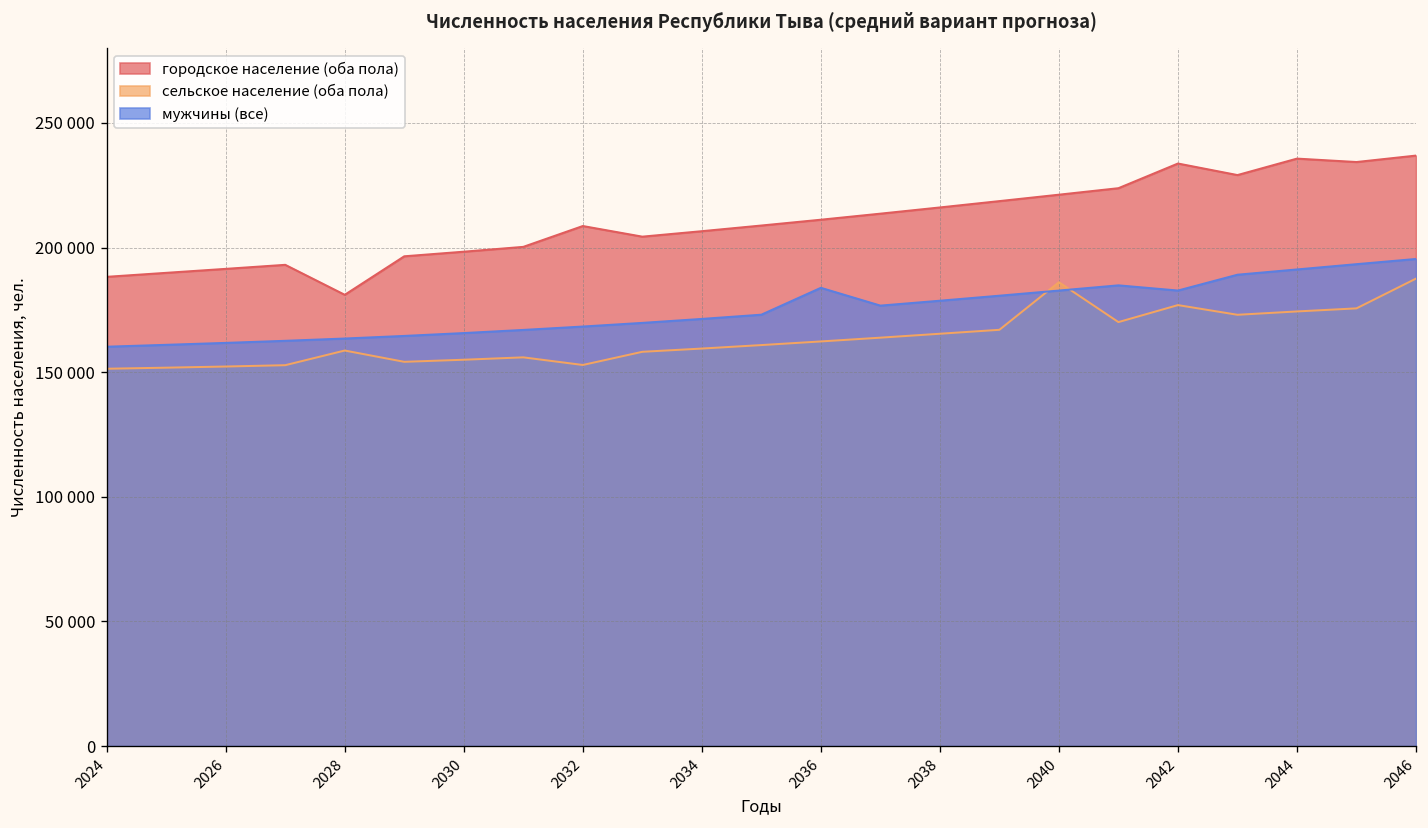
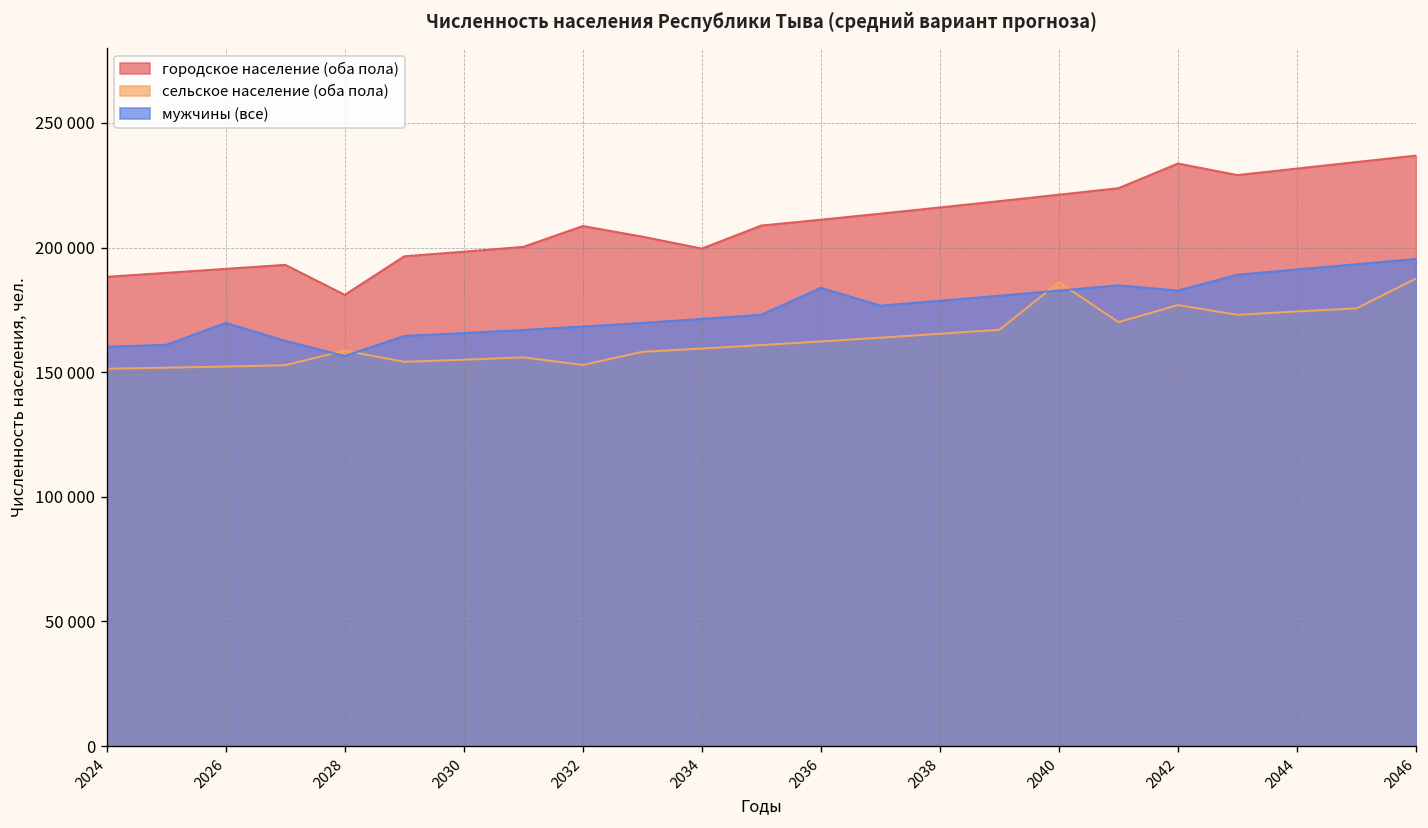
мужчины (все), 2026: 162000 -> 170000
мужчины (все), 2028: 164000 -> 156000
городское население (оба пола), 2034: 207000 -> 200000
городское население (оба пола), 2044: 236000 -> 232000
